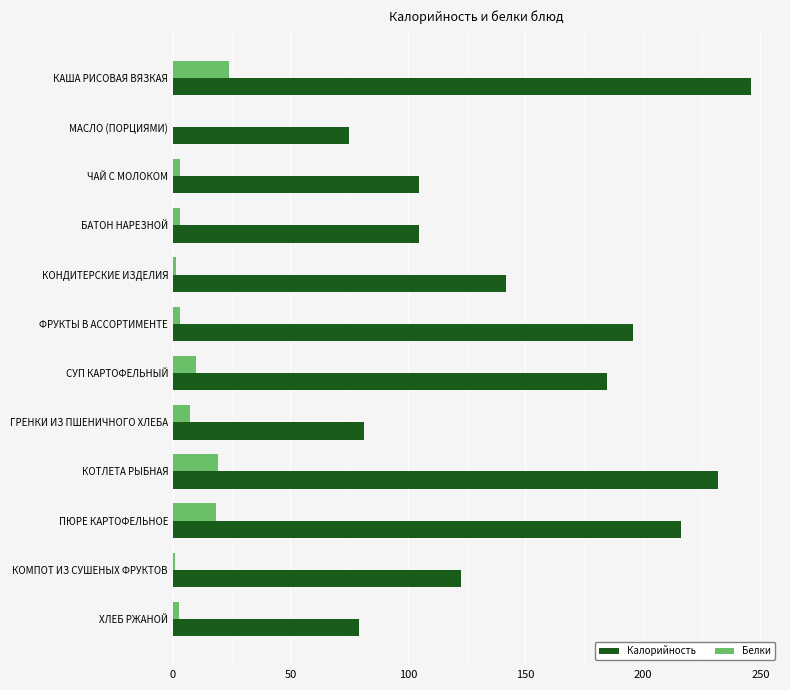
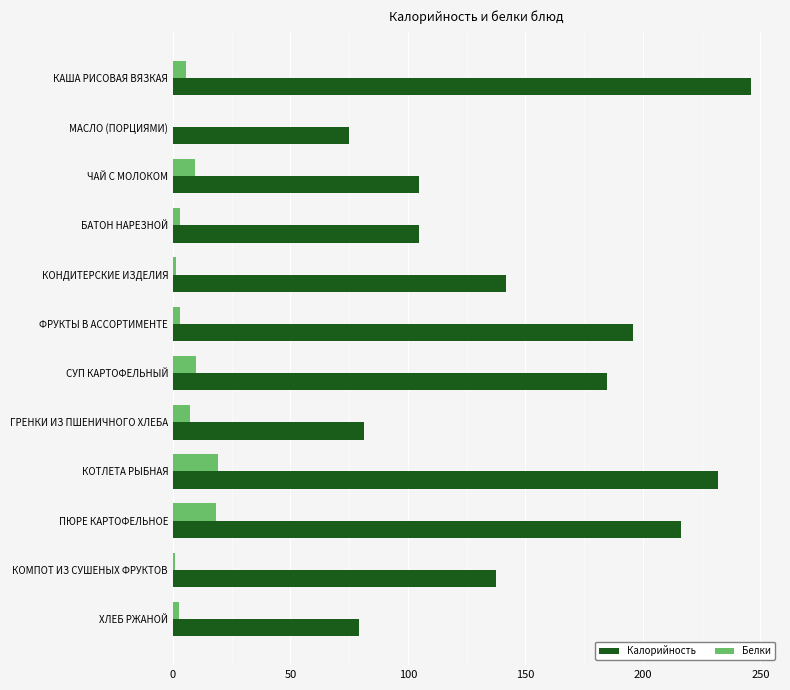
Белки, КАША РИСОВАЯ ВЯЗКАЯ: 24 -> 6
Белки, ЧАЙ С МОЛОКОМ: 3 -> 9
Калорийность, КОМПОТ ИЗ СУШЕНЫХ ФРУКТОВ: 122 -> 137
